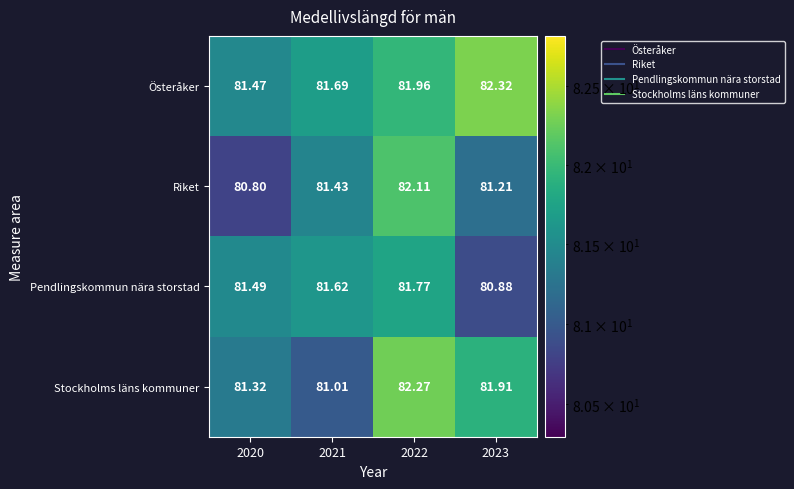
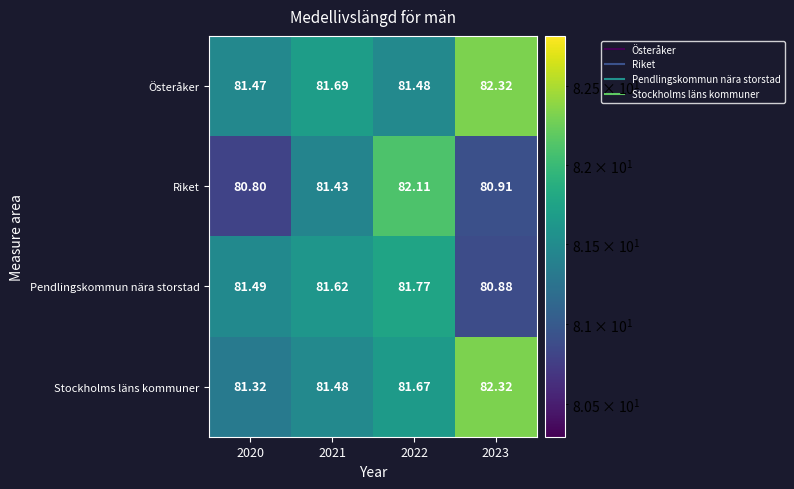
Österåker, 2022: 81.96 -> 81.48
Riket, 2023: 81.21 -> 80.91
Stockholms läns kommuner, 2021: 81.01 -> 81.48
Stockholms läns kommuner, 2022: 82.27 -> 81.67
Stockholms läns kommuner, 2023: 81.91 -> 82.32
